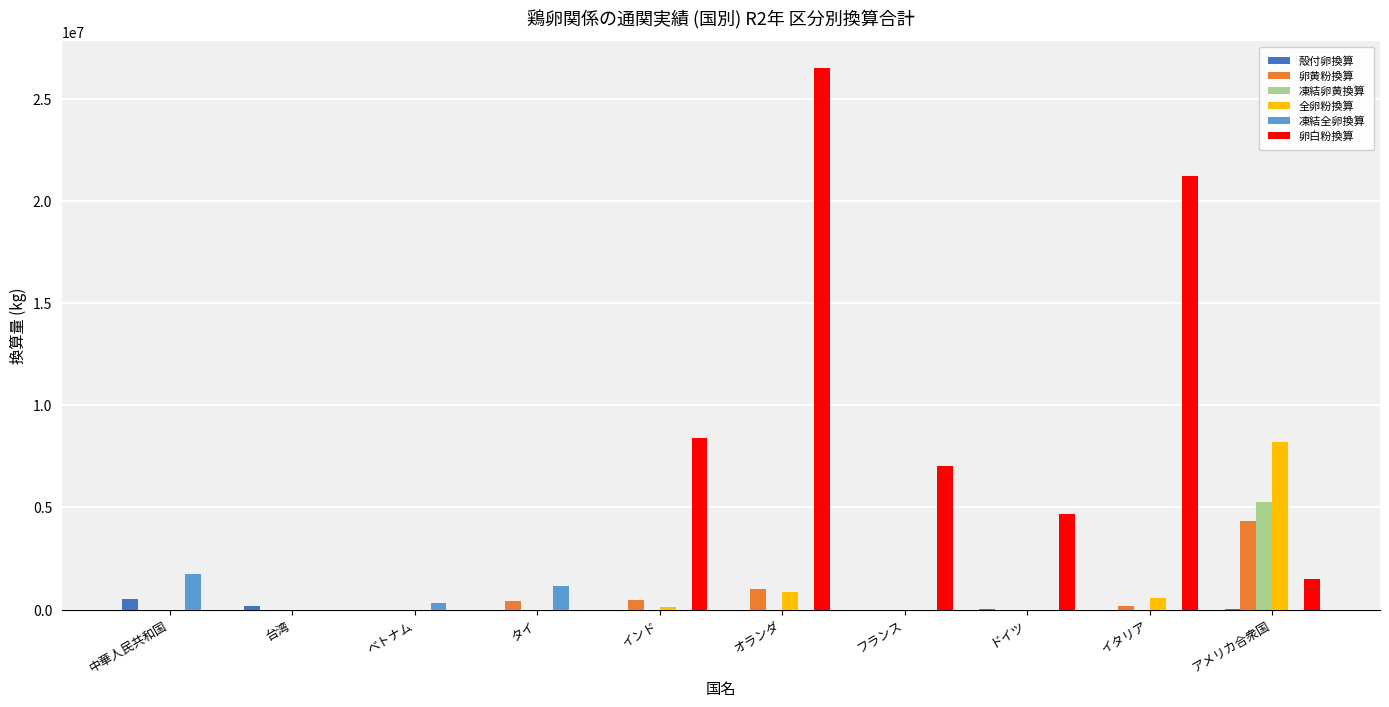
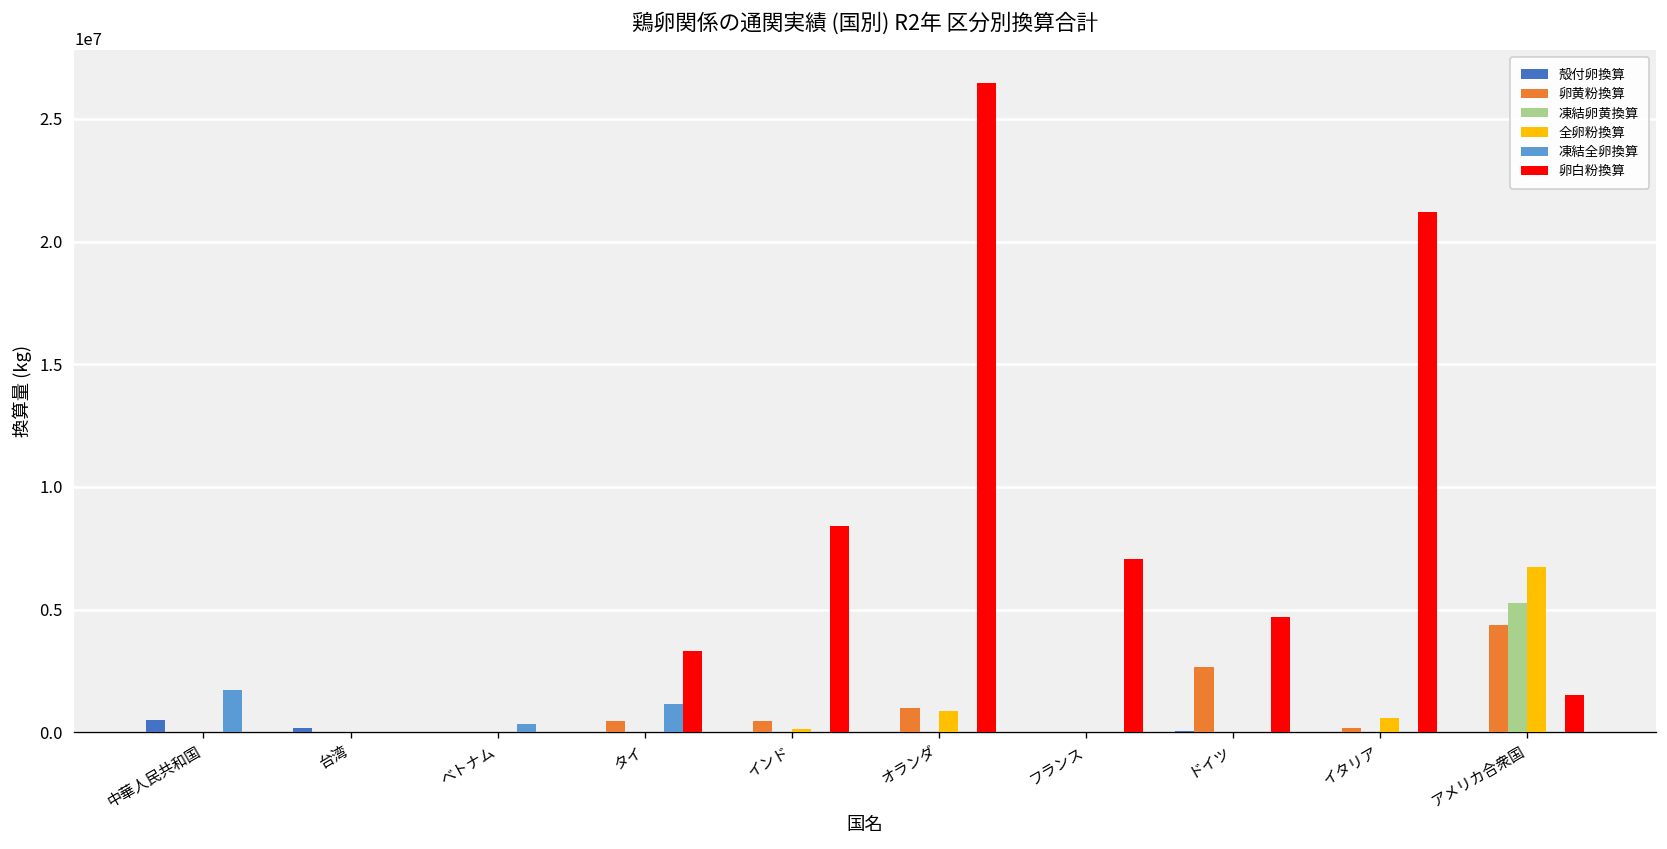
卵白粉換算, タイ: 0 -> 3300000
卵黄粉換算, ドイツ: 0 -> 2700000
全卵粉換算, アメリカ合衆国: 8200000 -> 6700000
